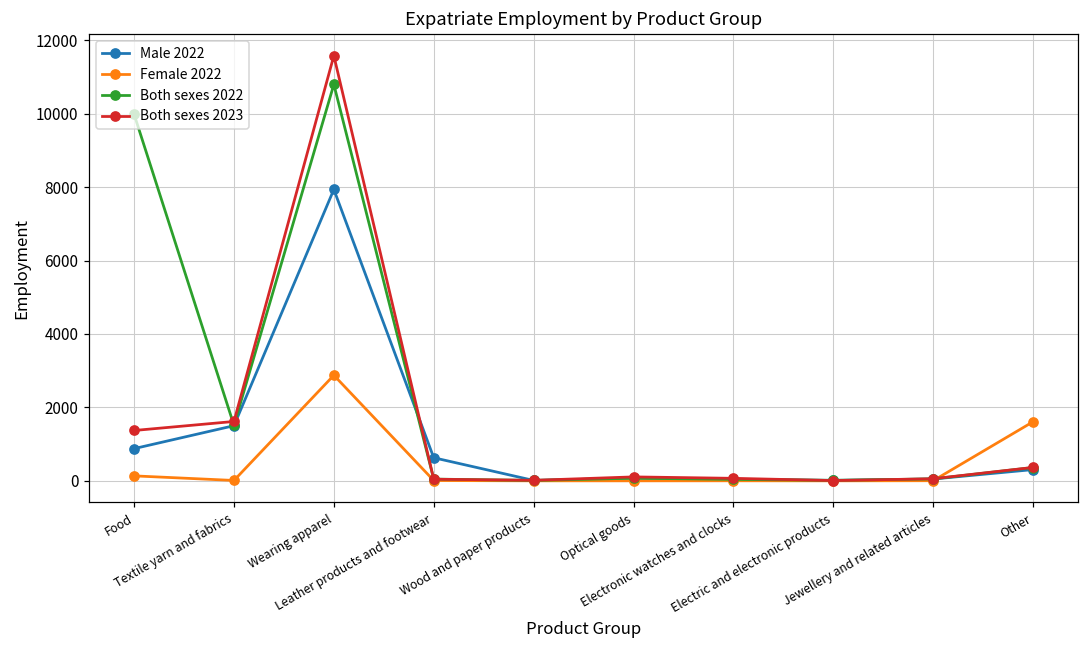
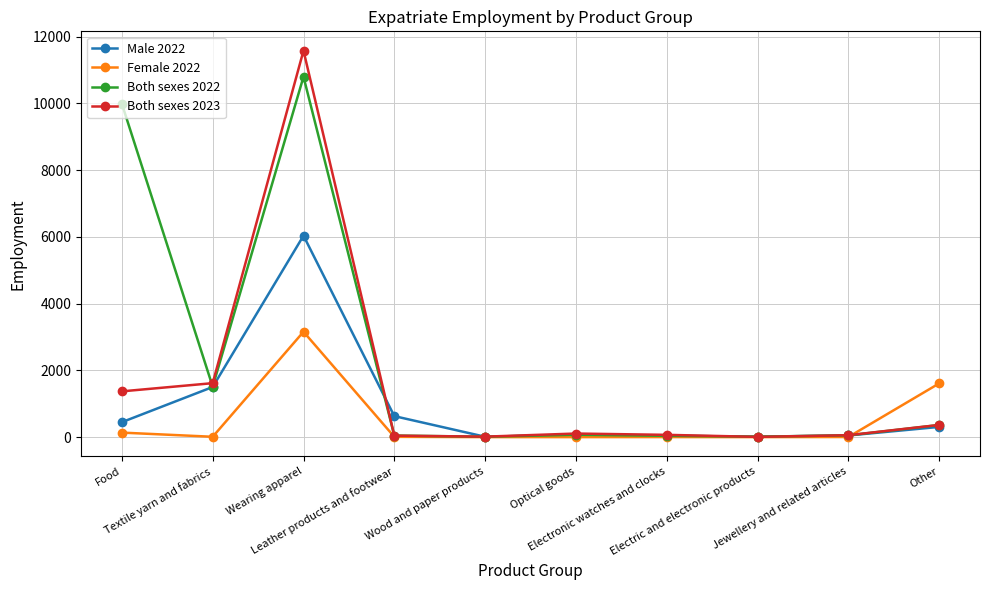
Male 2022, Food: 900 -> 400
Male 2022, Wearing apparel: 7900 -> 6000
Female 2022, Wearing apparel: 2900 -> 3200
